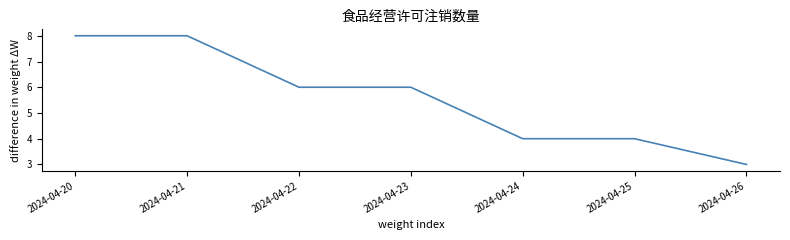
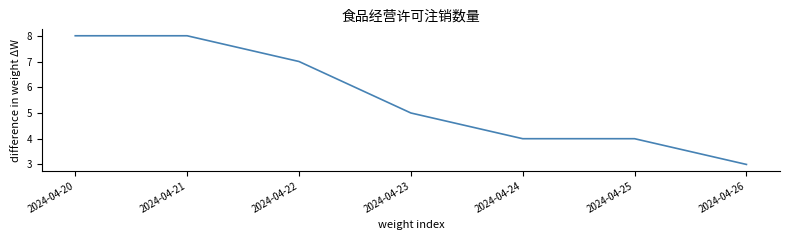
2024-04-22: 6 -> 7
2024-04-23: 6 -> 5
